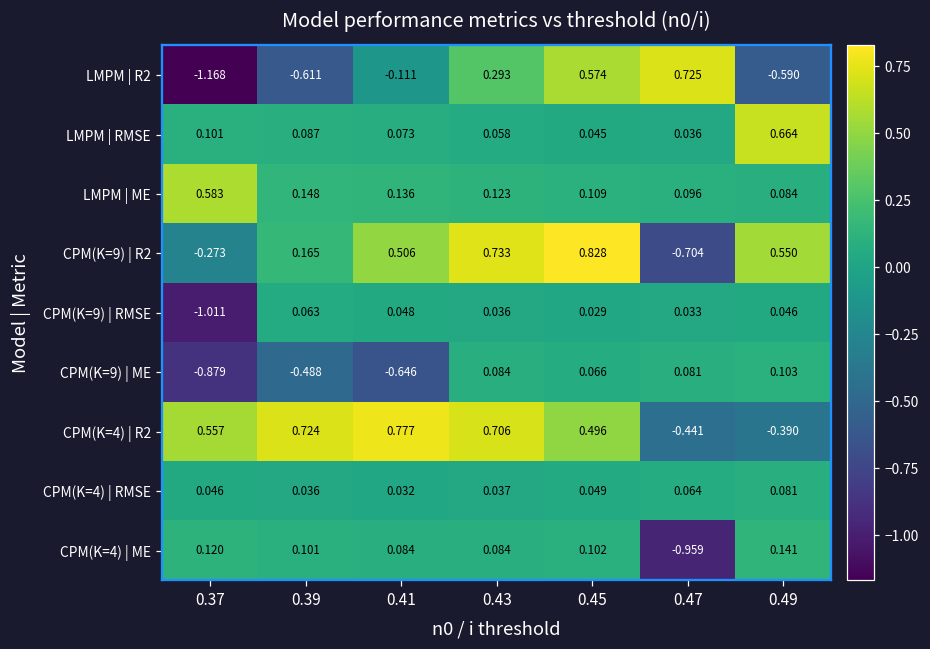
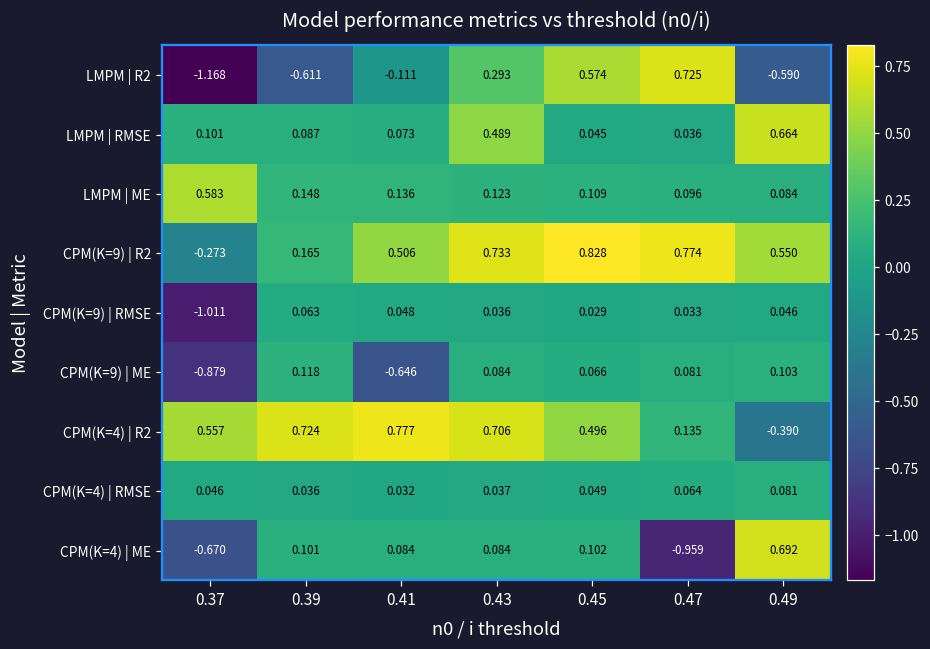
LMPM | RMSE, 0.43: 0.058 -> 0.489
CPM(K=9) | R2, 0.47: -0.704 -> 0.774
CPM(K=9) | ME, 0.39: -0.488 -> 0.118
CPM(K=4) | R2, 0.47: -0.441 -> 0.135
CPM(K=4) | ME, 0.37: 0.120 -> -0.670
CPM(K=4) | ME, 0.49: 0.141 -> 0.692
